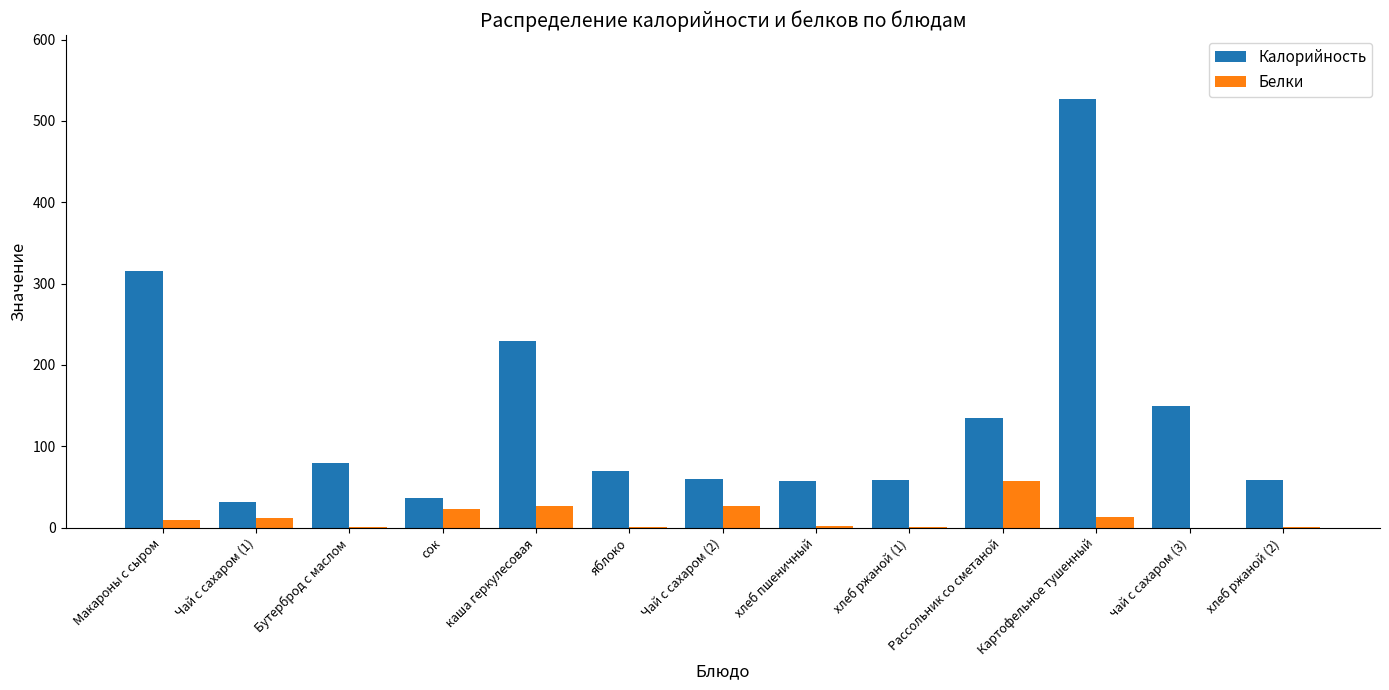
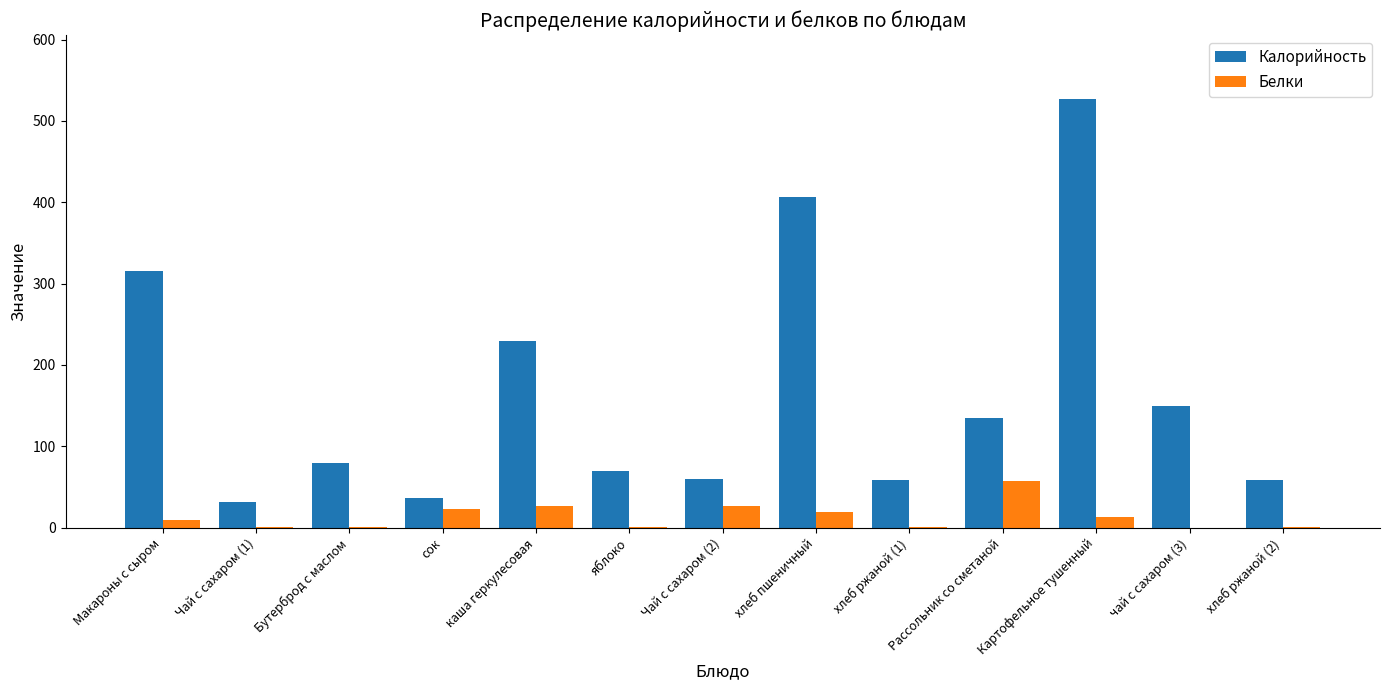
Белки, Чай с сахаром (1): 10 -> 0
Калорийность, хлеб пшеничный: 60 -> 410
Белки, хлеб пшеничный: 0 -> 20
